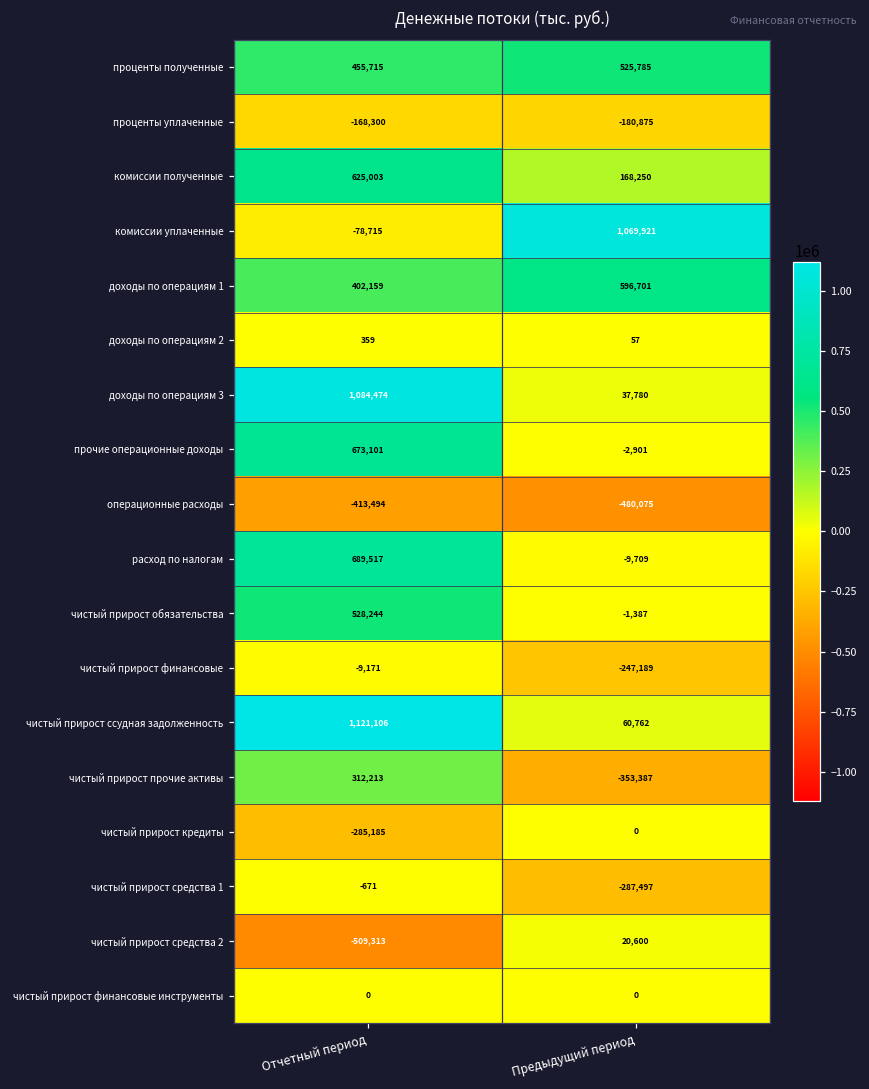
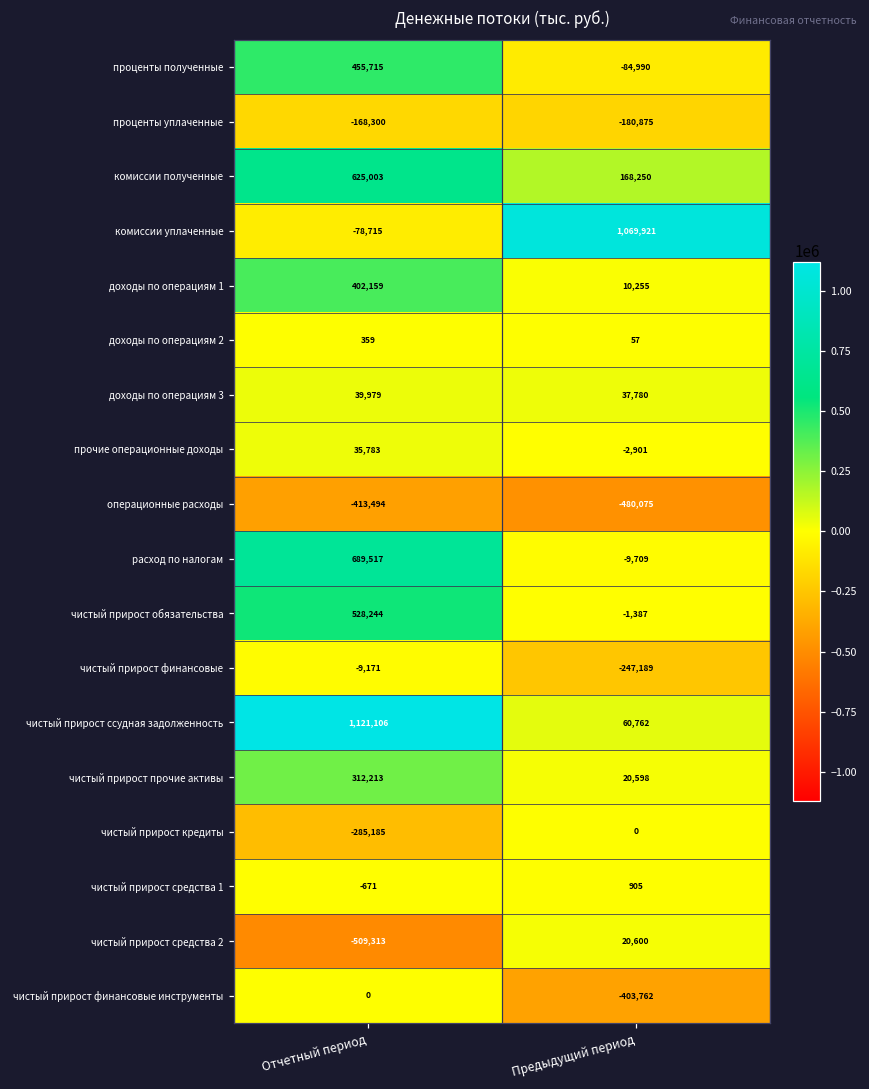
проценты полученные, Предыдущий период: 525,785 -> -84,990
доходы по операциям 1, Предыдущий период: 596,701 -> 10,255
доходы по операциям 3, Отчетный период: 1,084,474 -> 39,979
прочие операционные доходы, Отчетный период: 673,101 -> 35,783
чистый прирост прочие активы, Предыдущий период: -353,387 -> 20,598
чистый прирост средства 1, Предыдущий период: -287,497 -> 905
чистый прирост финансовые инструменты, Предыдущий период: 0 -> -403,762
